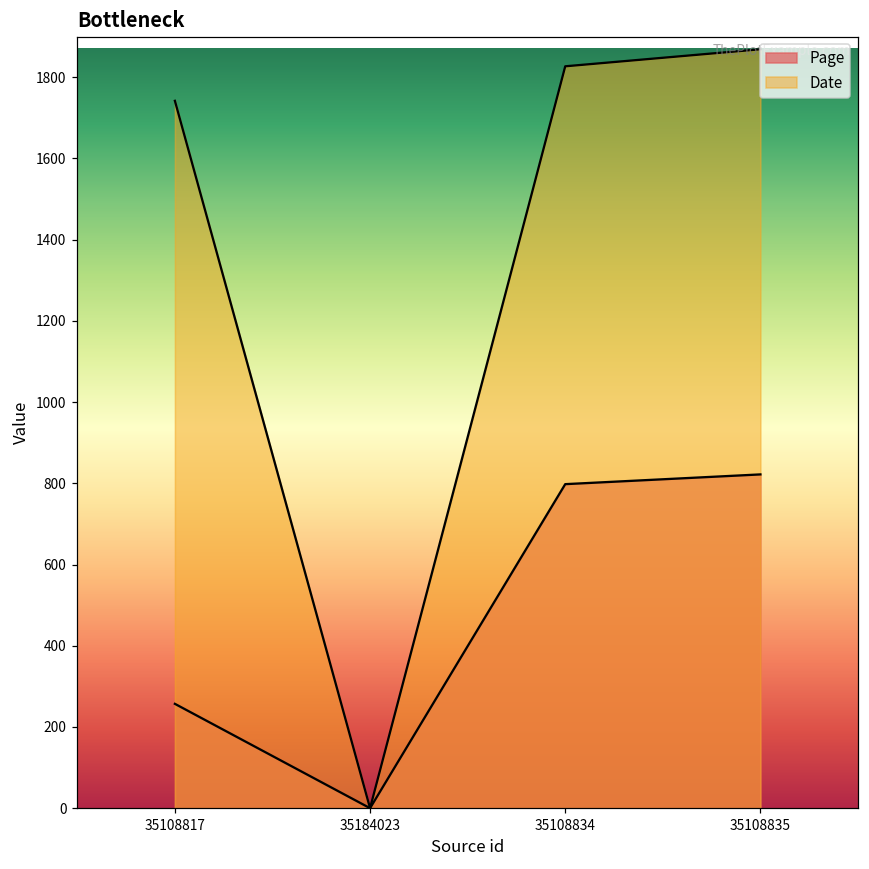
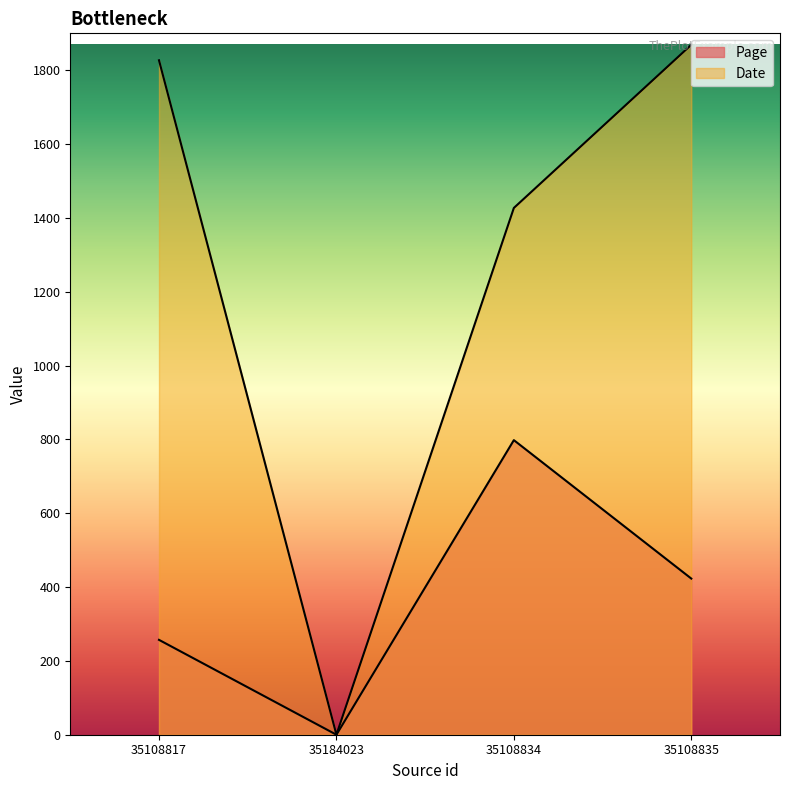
Date, 35108817: 1740 -> 1830
Date, 35108834: 1830 -> 1430
Page, 35108835: 820 -> 420
